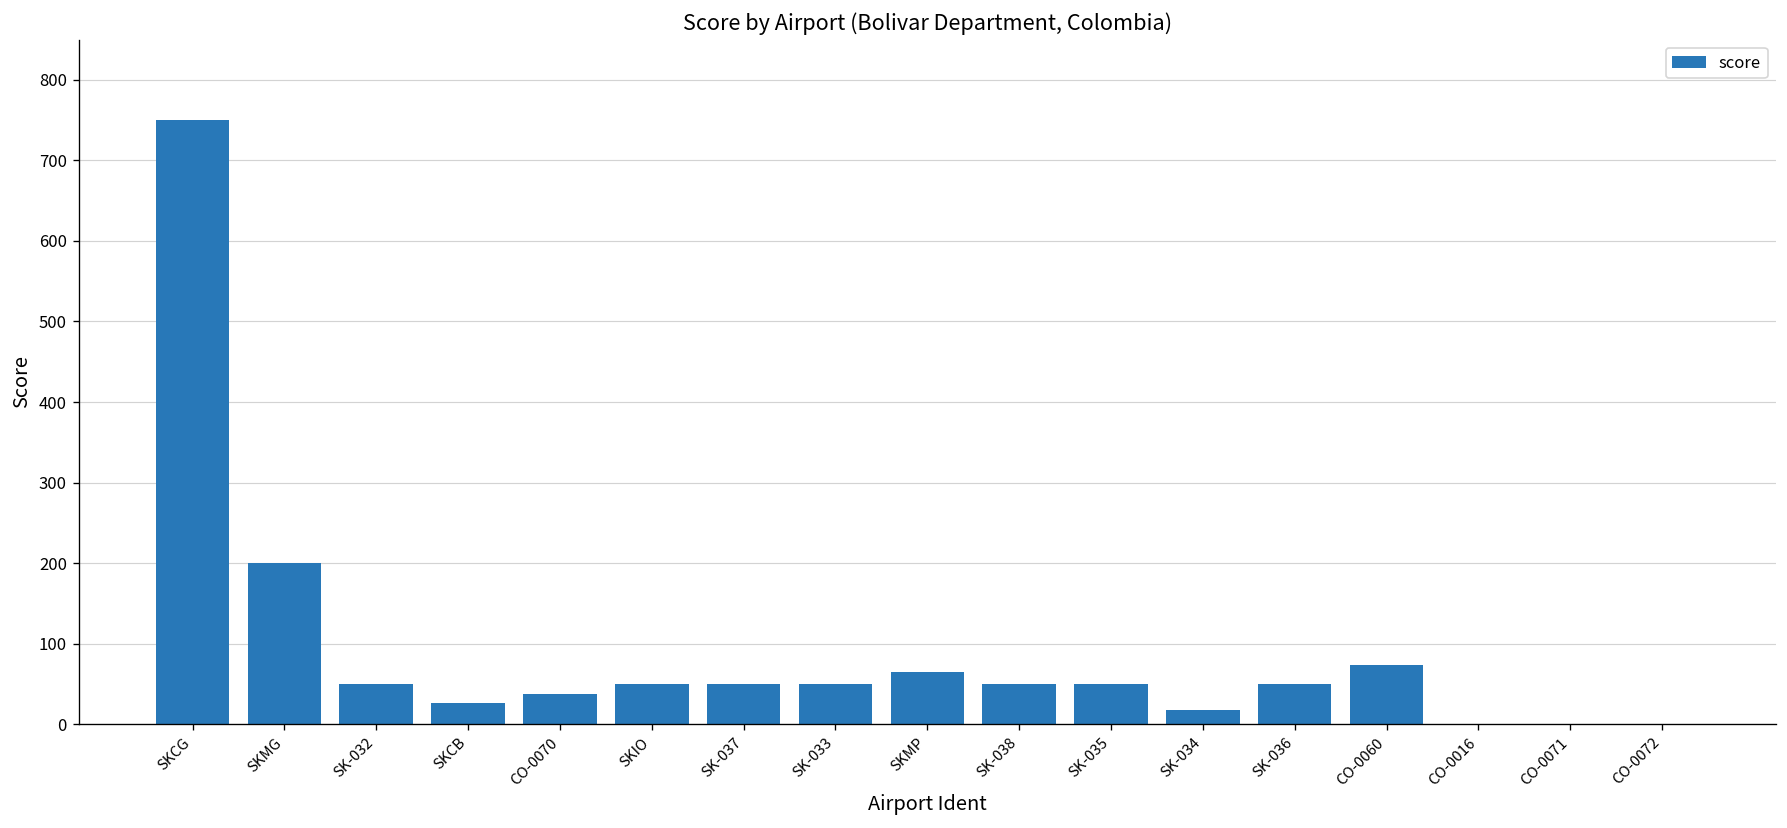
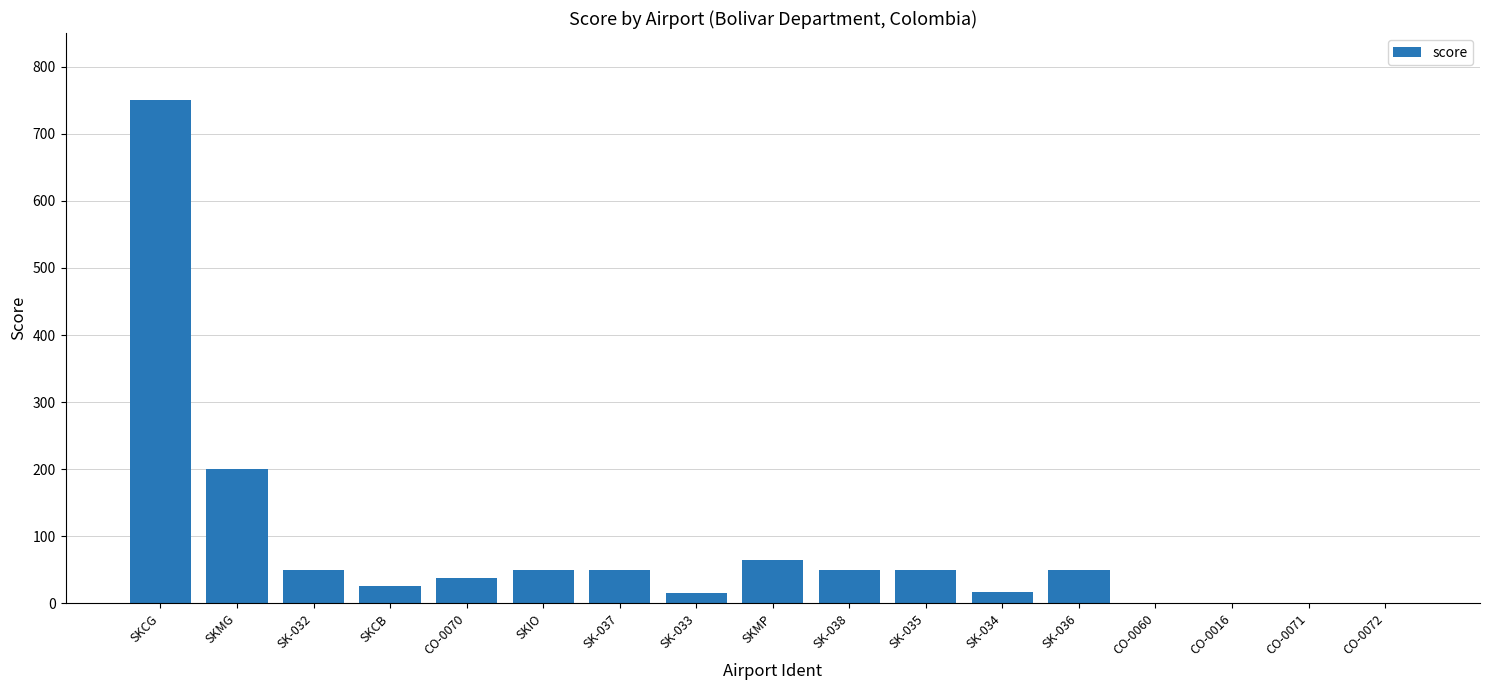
SK-033: 50 -> 20
CO-0060: 70 -> 0
